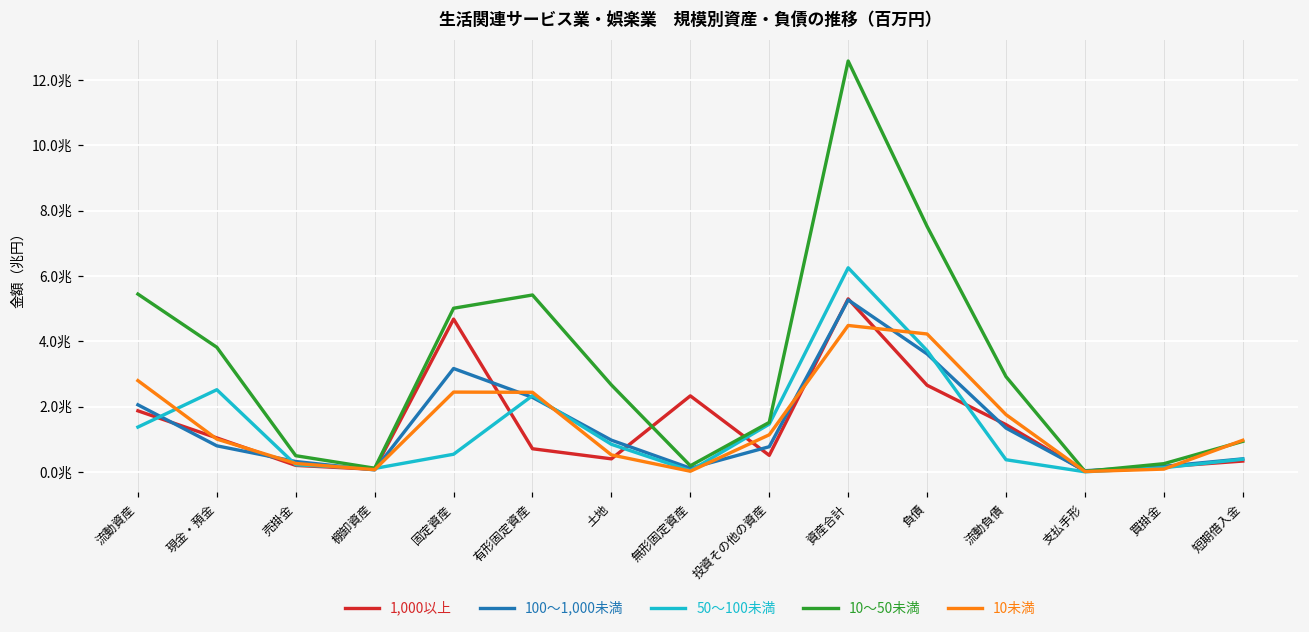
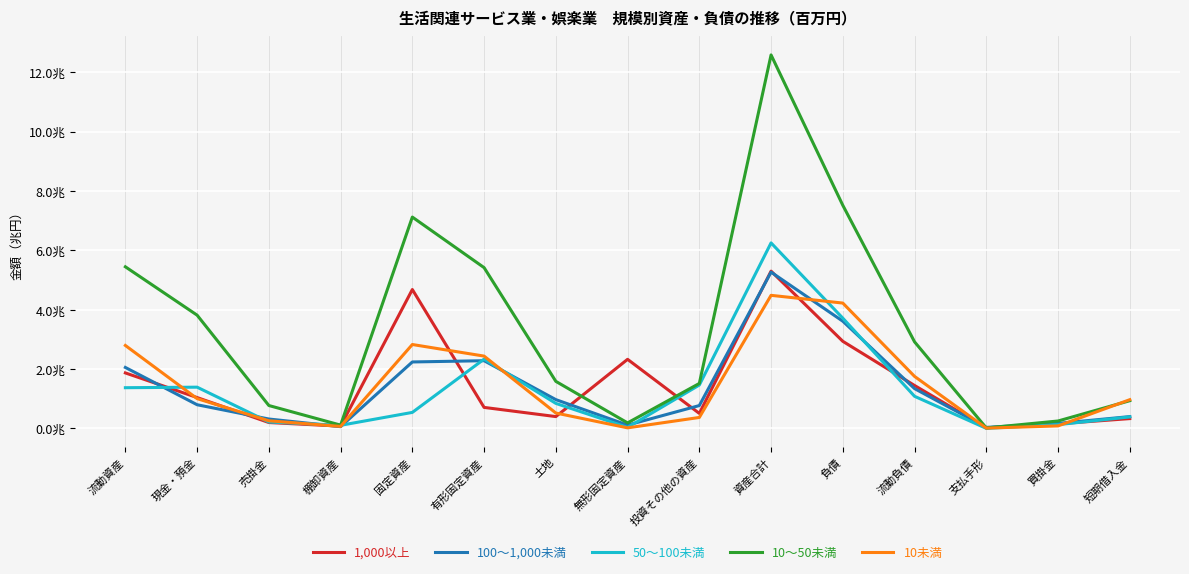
50～100未満, 現金・預金: 2.5兆 -> 1.4兆
10～50未満, 売掛金: 0.5兆 -> 0.8兆
100～1,000未満, 固定資産: 3.2兆 -> 2.2兆
10～50未満, 固定資産: 5.0兆 -> 7.1兆
10未満, 固定資産: 2.4兆 -> 2.8兆
10～50未満, 土地: 2.7兆 -> 1.6兆
10未満, 投資その他の資産: 1.1兆 -> 0.4兆
1,000以上, 負債: 2.7兆 -> 2.9兆
50～100未満, 流動負債: 0.4兆 -> 1.1兆
